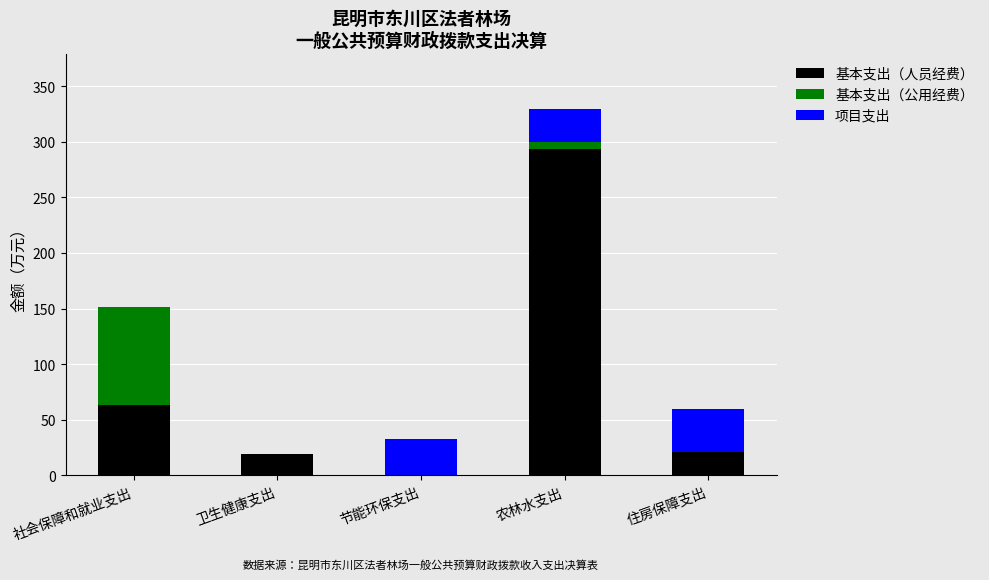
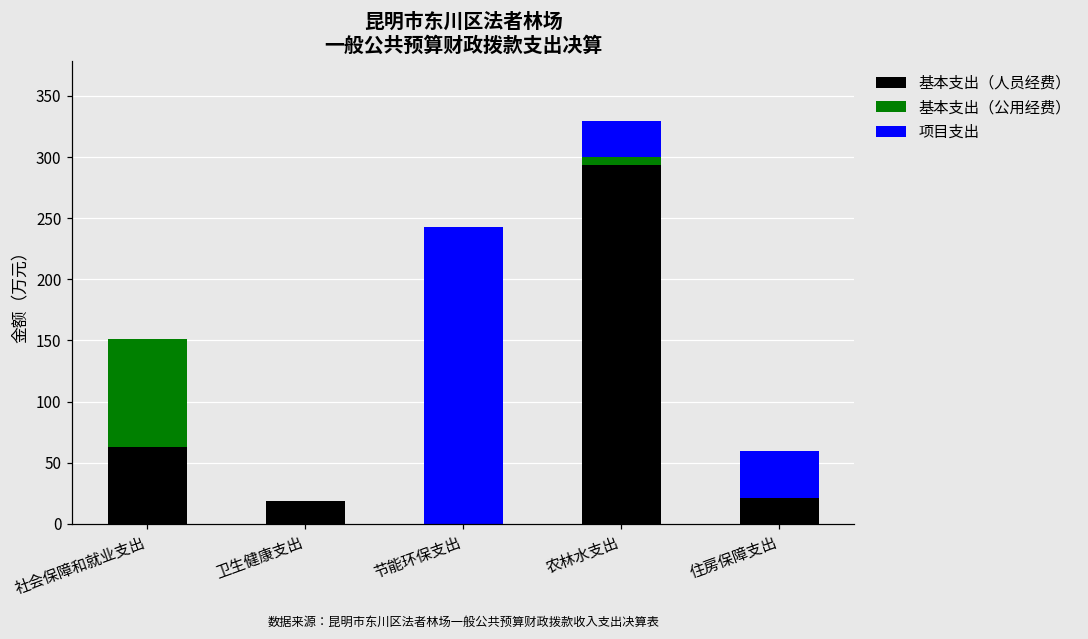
项目支出, 节能环保支出: 33 -> 243
